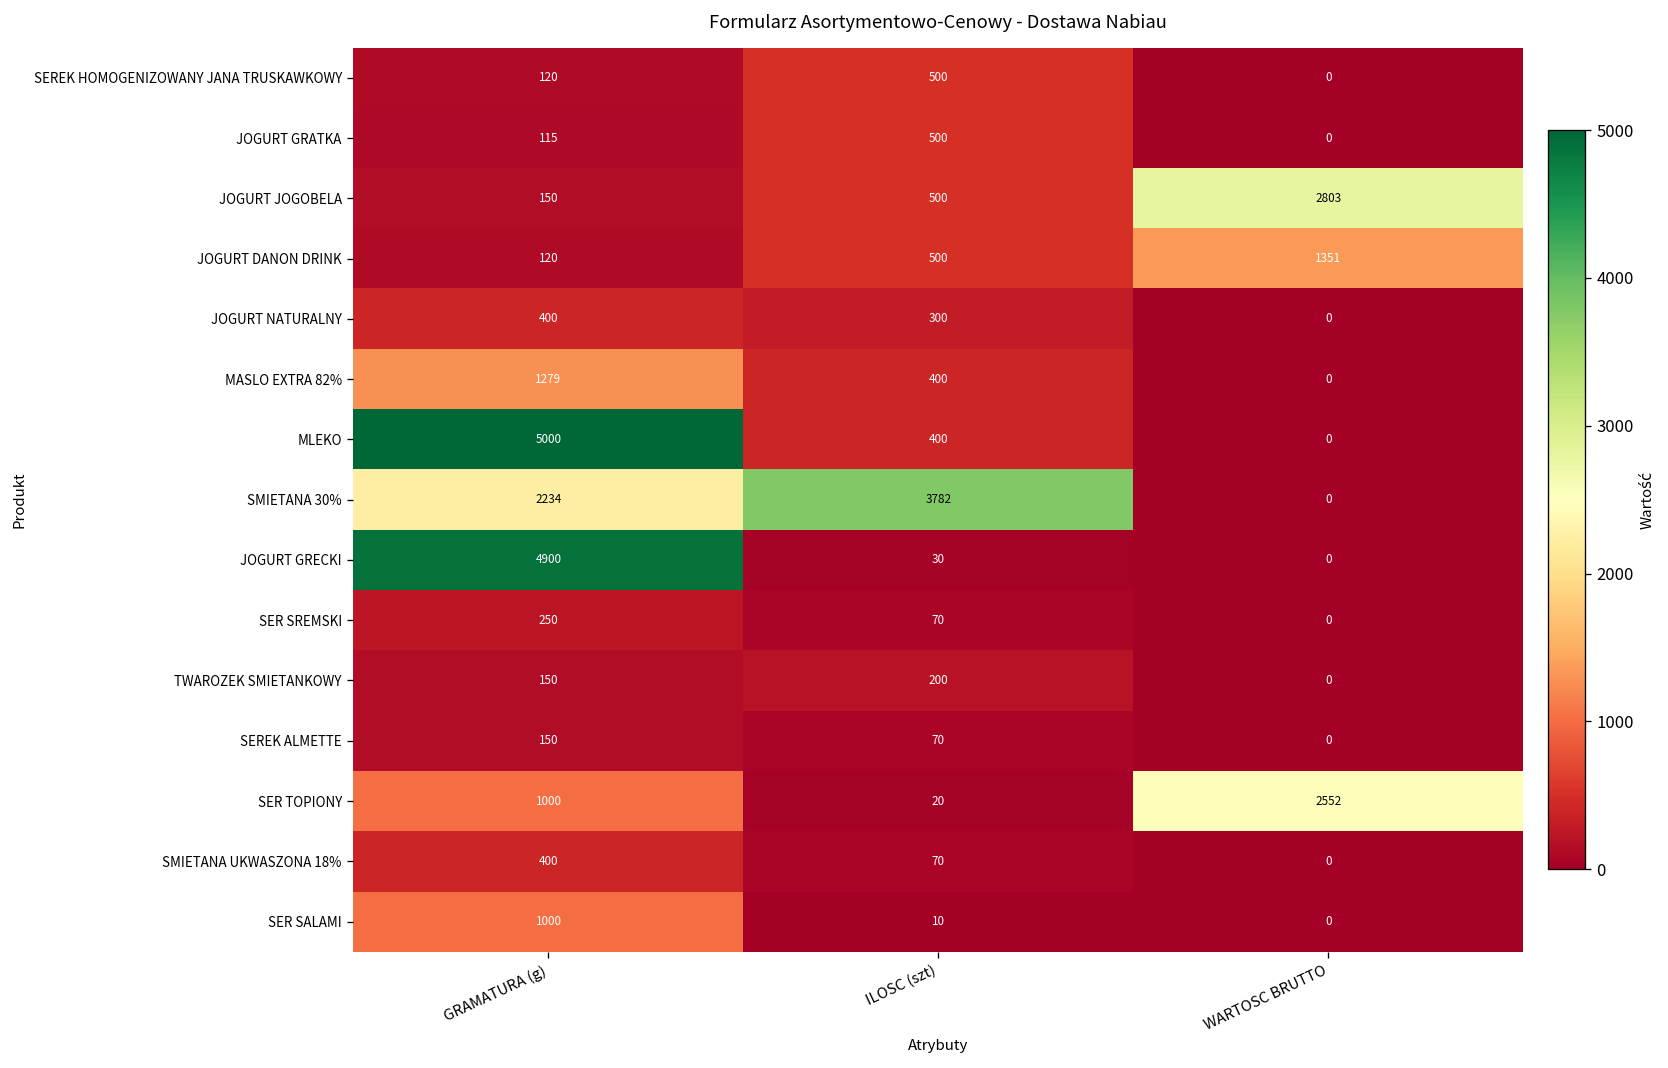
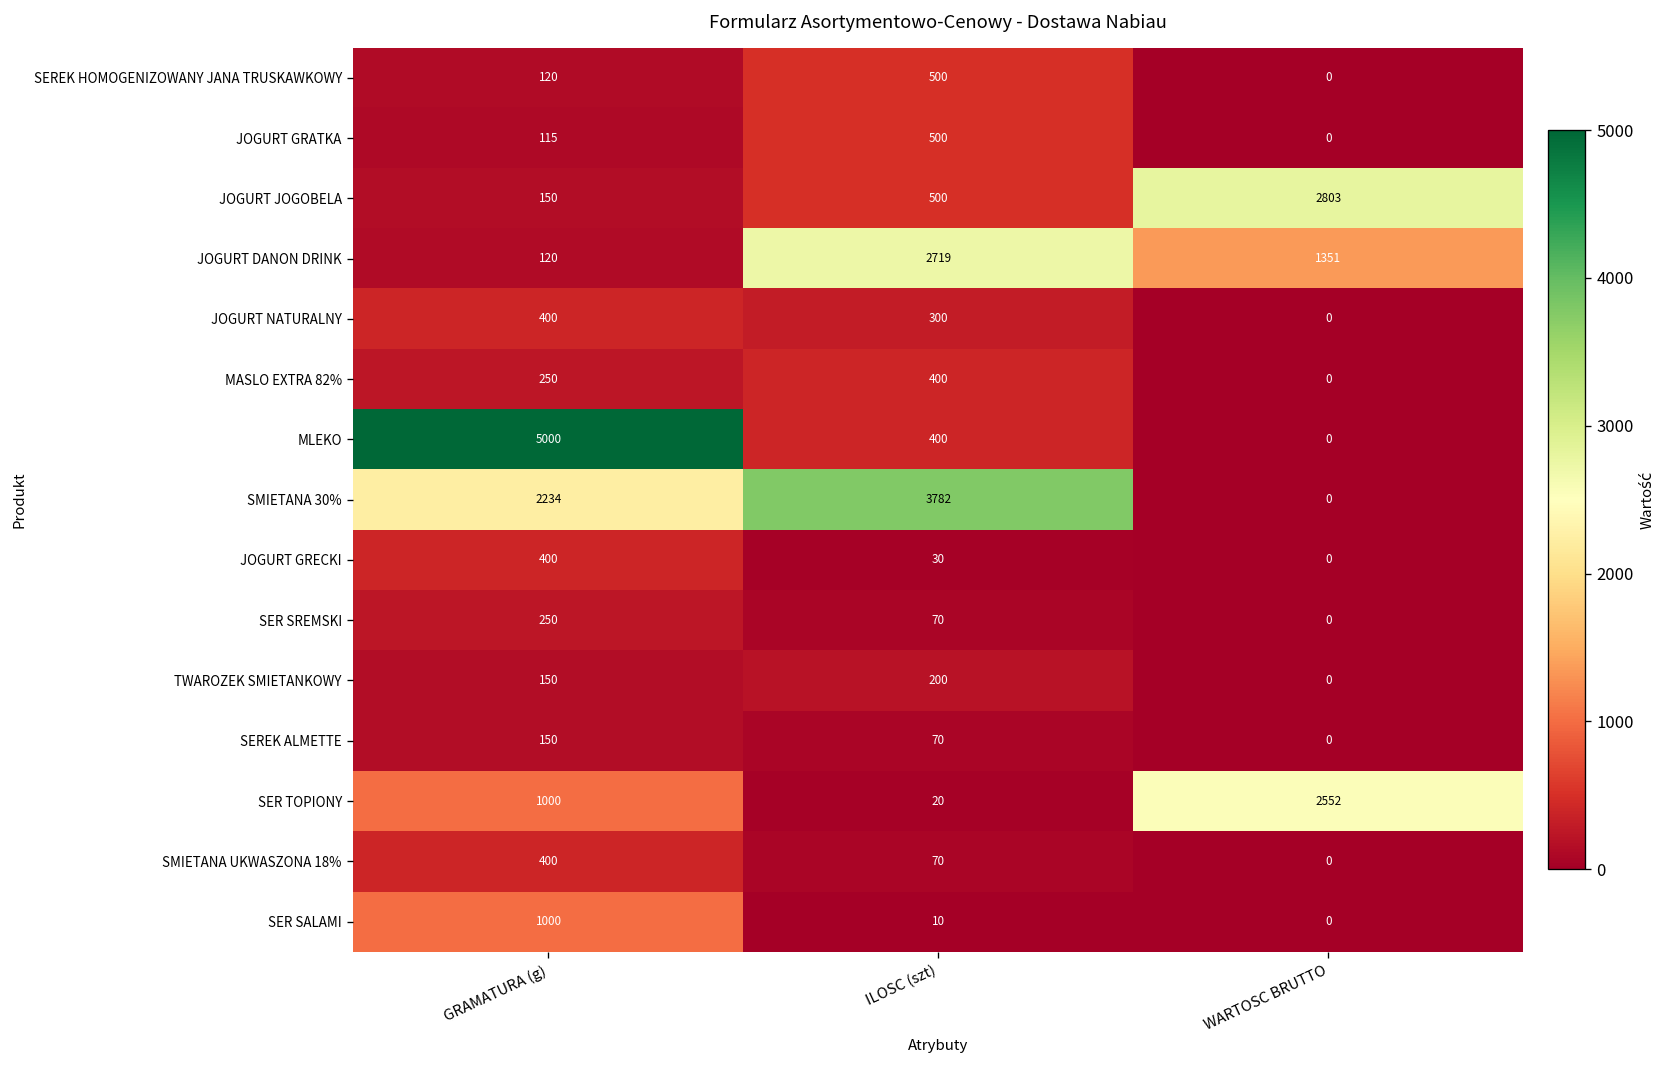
JOGURT DANON DRINK, ILOSC (szt): 500 -> 2719
MASLO EXTRA 82%, GRAMATURA (g): 1279 -> 250
JOGURT GRECKI, GRAMATURA (g): 4900 -> 400
